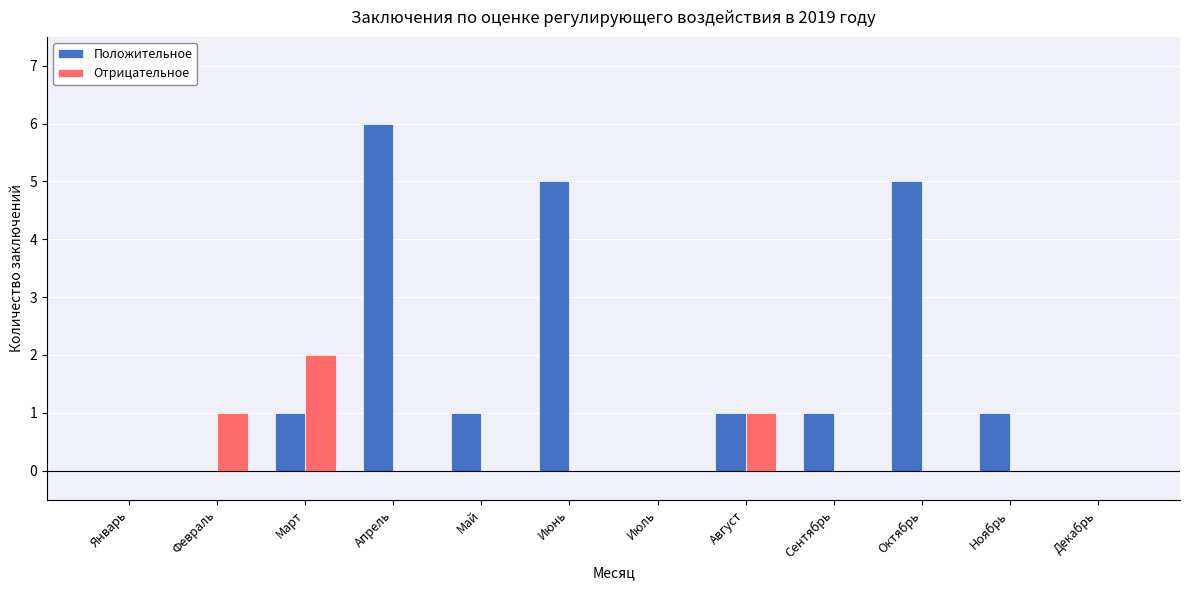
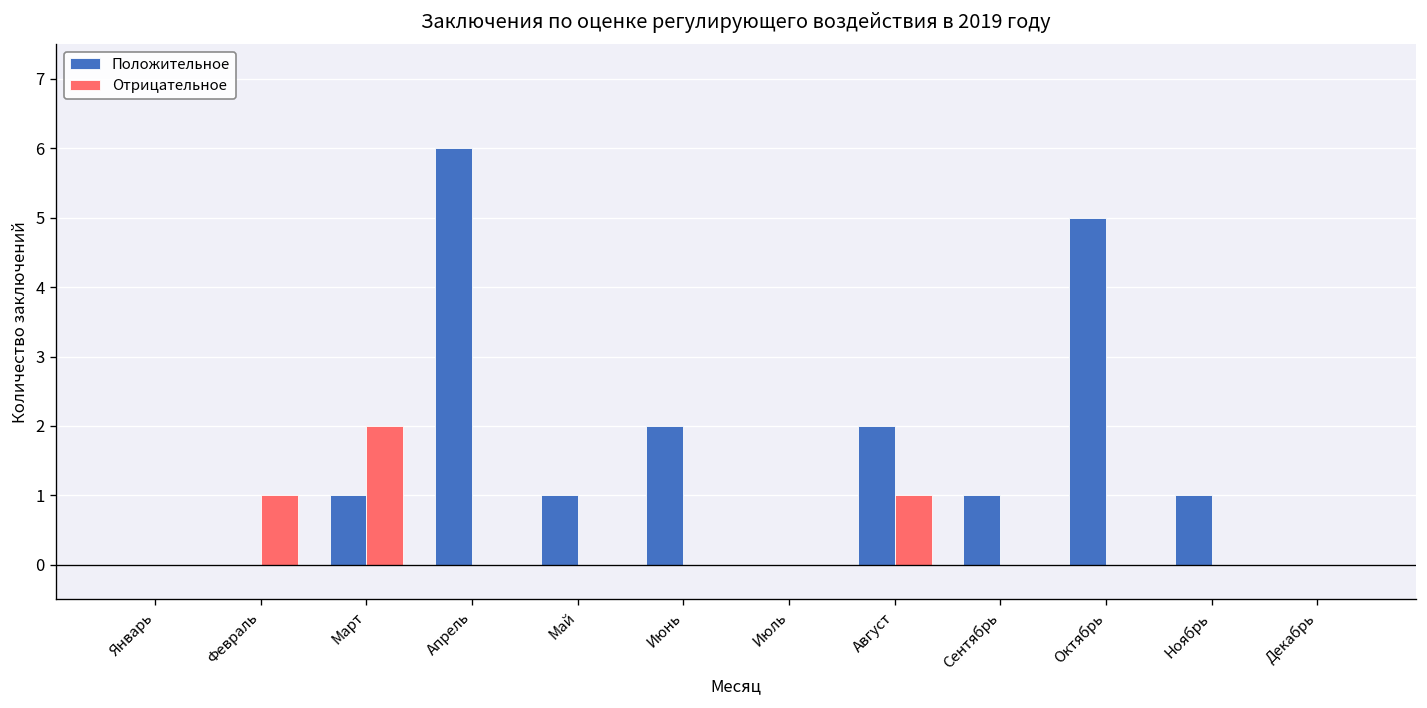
Положительное, Июнь: 5 -> 2
Положительное, Август: 1 -> 2
